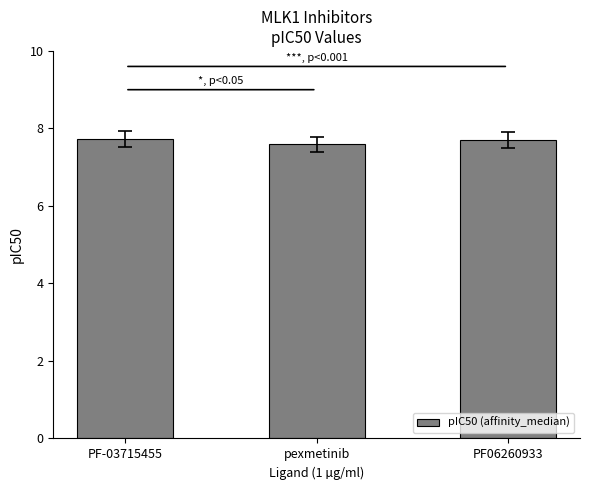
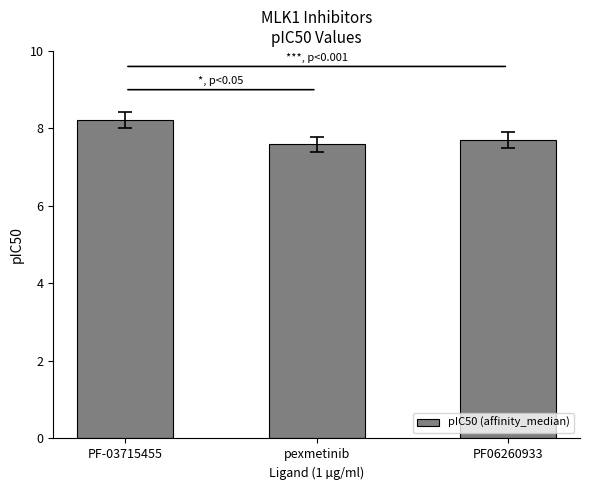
pIC50 (affinity_median), PF-03715455: 7.7 -> 8.2
